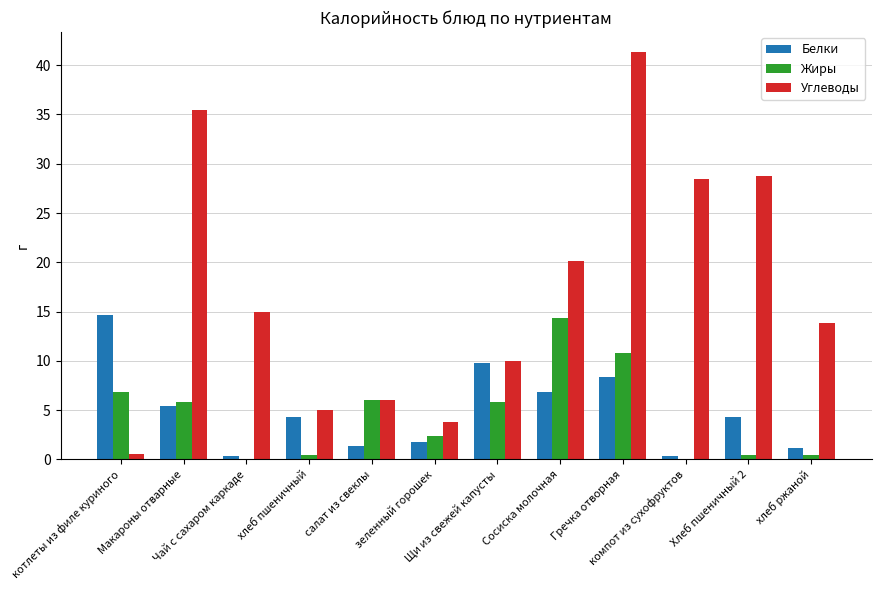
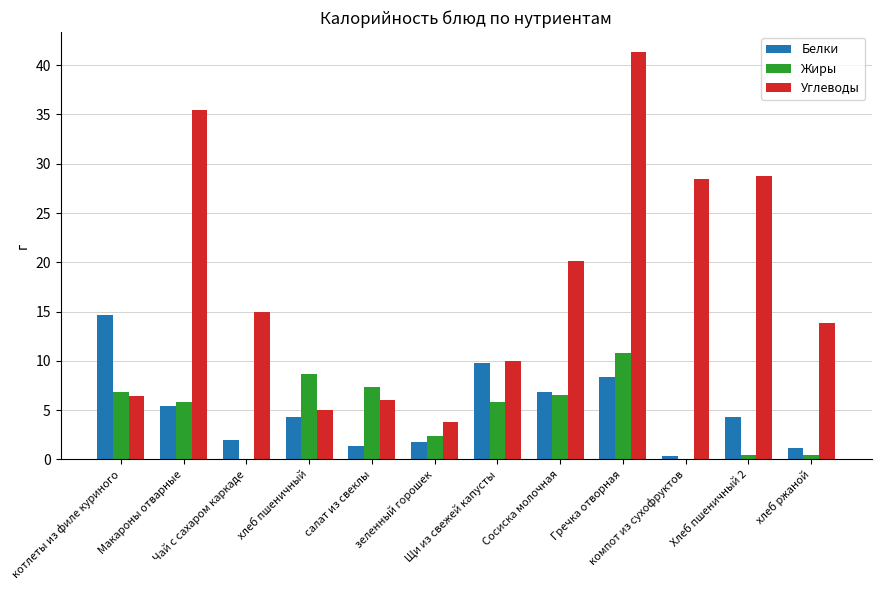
Углеводы, котлеты из филе куриного: 1 -> 6
Белки, Чай с сахаром каркаде: 0 -> 2
Жиры, хлеб пшеничный: 0 -> 9
Жиры, салат из свеклы: 6 -> 7
Жиры, Сосиска молочная: 14 -> 7
